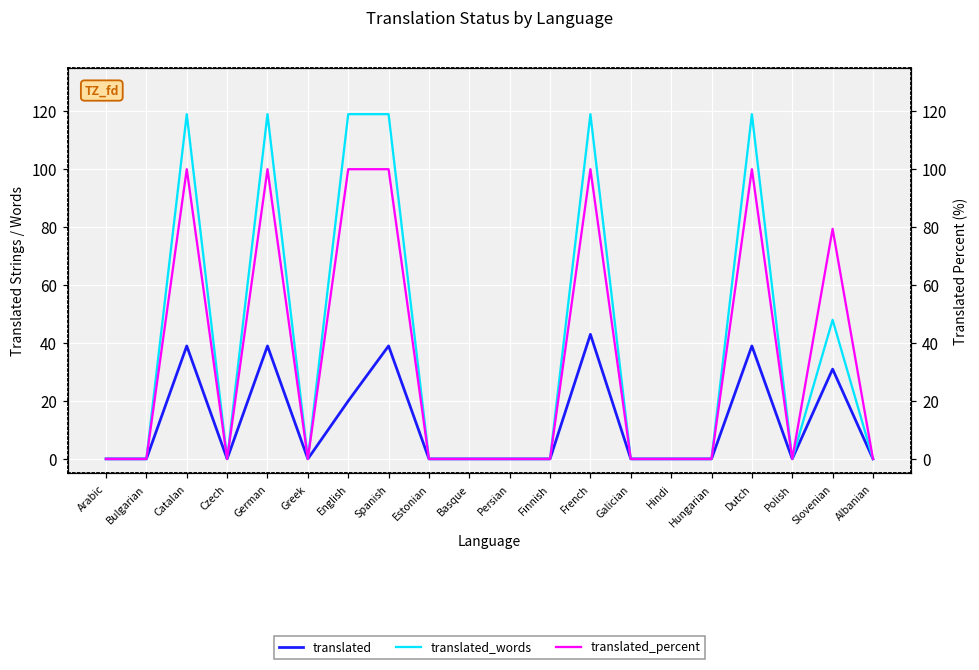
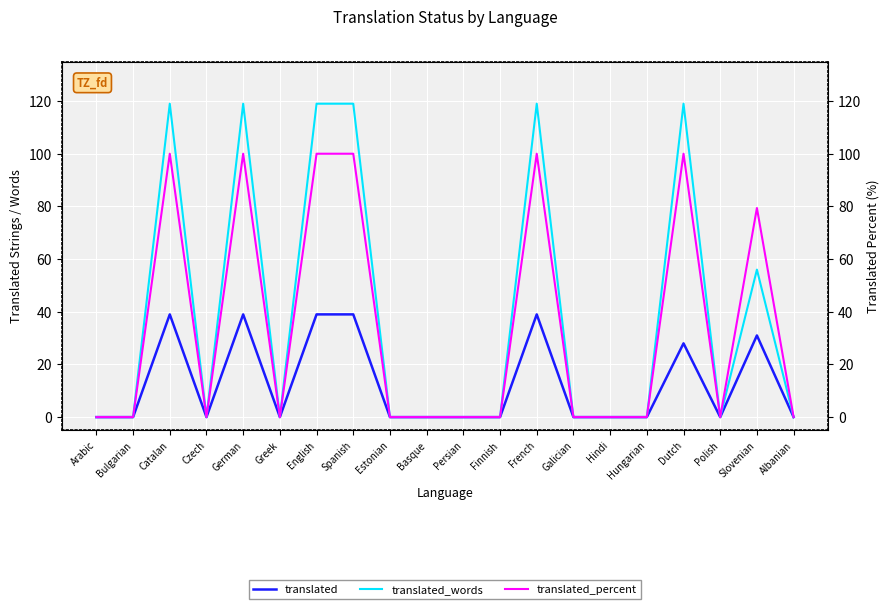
translated, English: 20 -> 39
translated, French: 43 -> 39
translated, Dutch: 39 -> 28
translated_words, Slovenian: 48 -> 56
